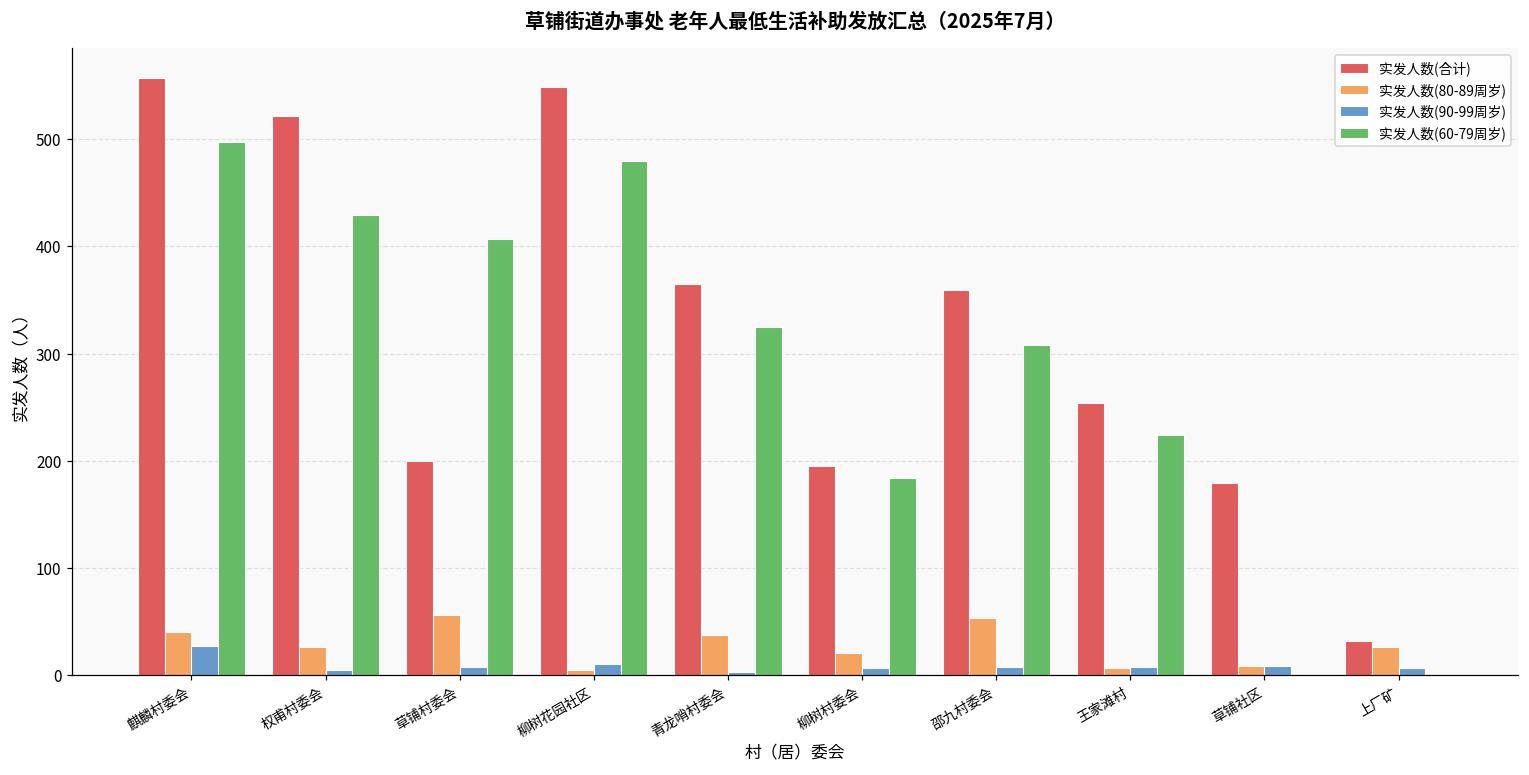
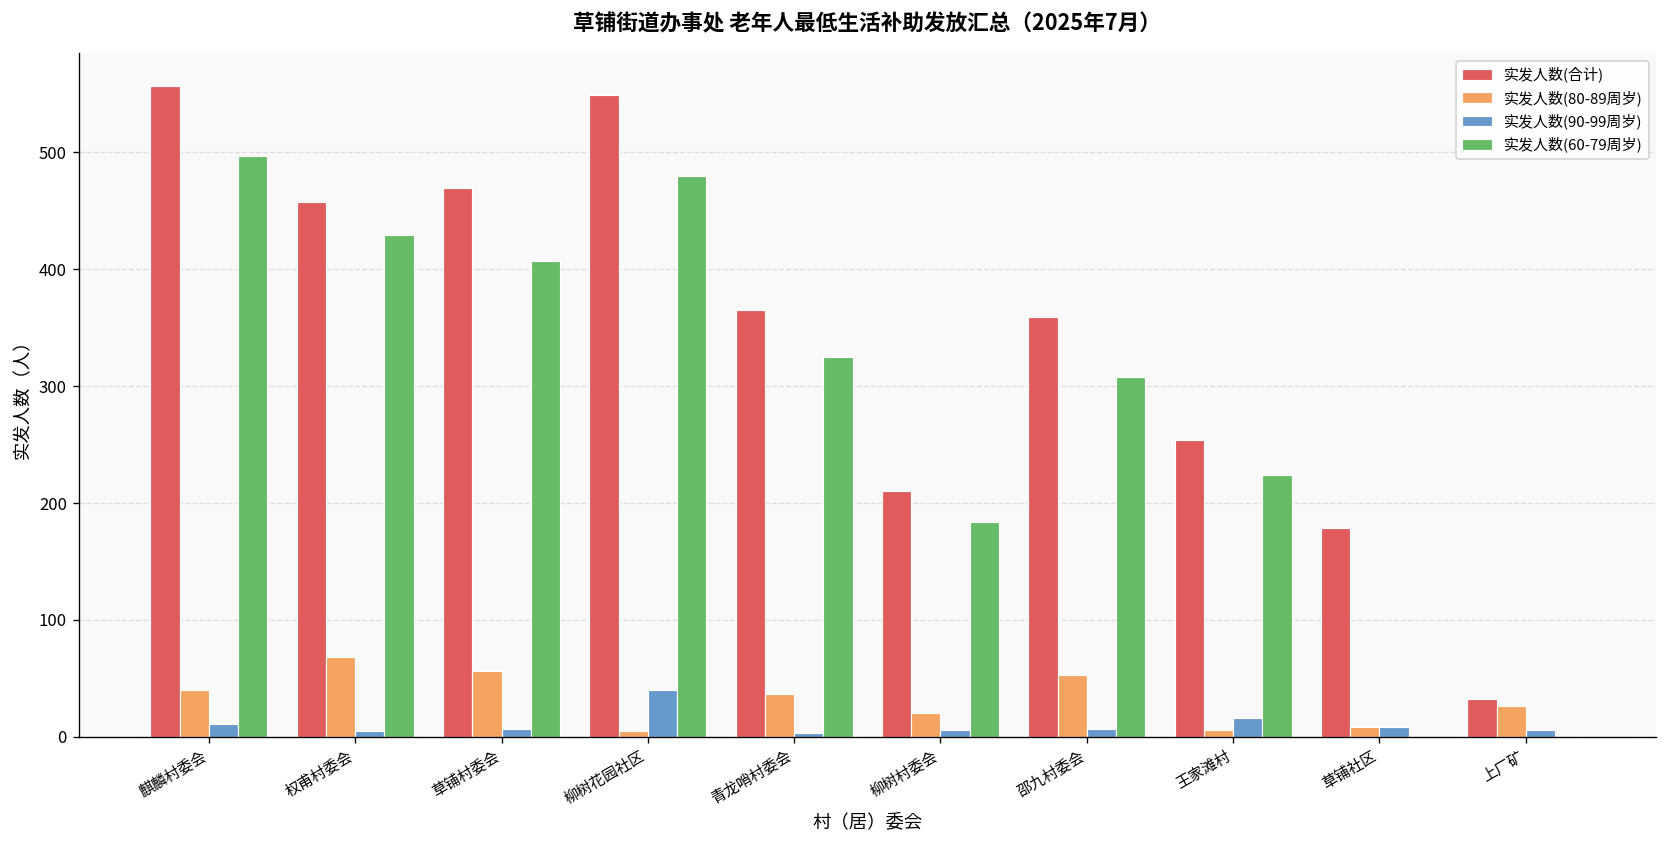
实发人数(90-99周岁), 麒麟村委会: 30 -> 10
实发人数(合计), 权甫村委会: 520 -> 460
实发人数(80-89周岁), 权甫村委会: 30 -> 70
实发人数(合计), 草铺村委会: 200 -> 470
实发人数(90-99周岁), 柳树花园社区: 10 -> 40
实发人数(合计), 柳树村委会: 200 -> 210
实发人数(90-99周岁), 王家滩村: 10 -> 20
